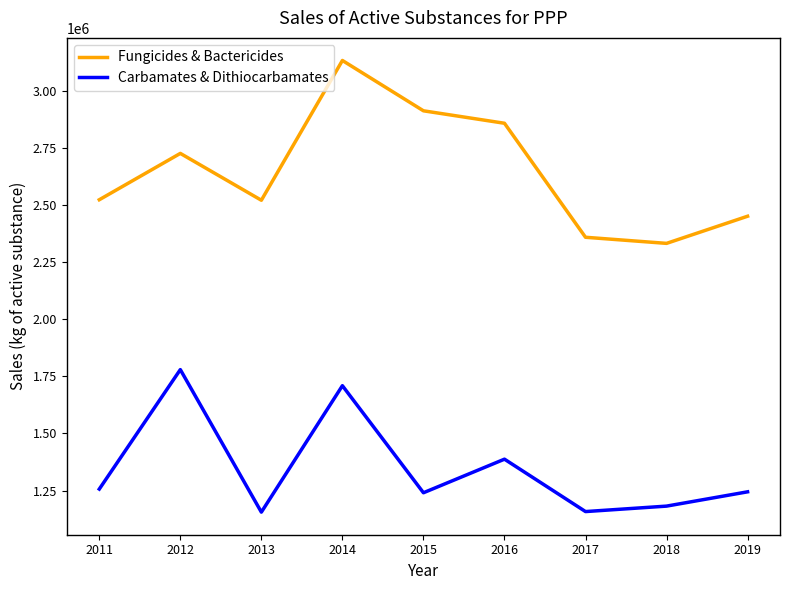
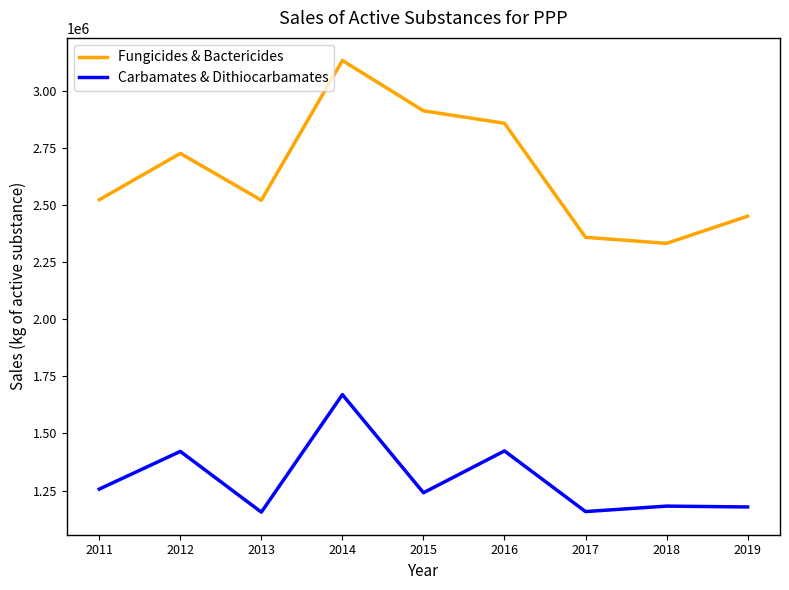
Carbamates & Dithiocarbamates, 2012: 1780000 -> 1420000
Carbamates & Dithiocarbamates, 2014: 1710000 -> 1670000
Carbamates & Dithiocarbamates, 2016: 1390000 -> 1420000
Carbamates & Dithiocarbamates, 2019: 1240000 -> 1180000
